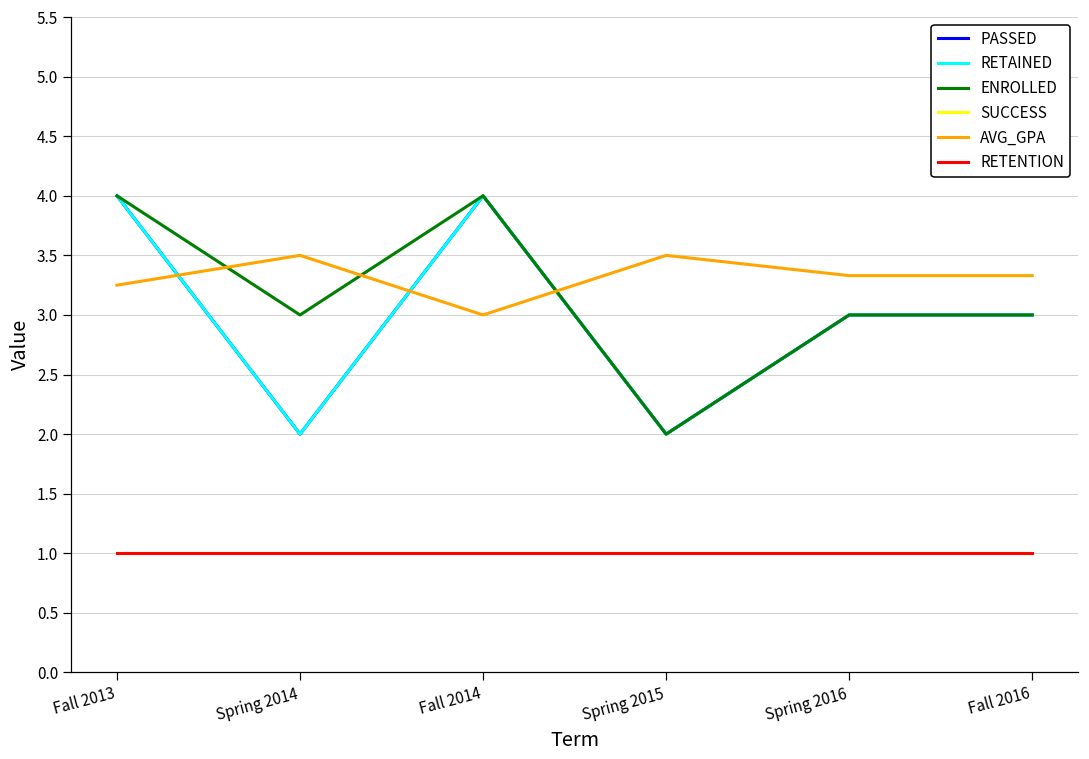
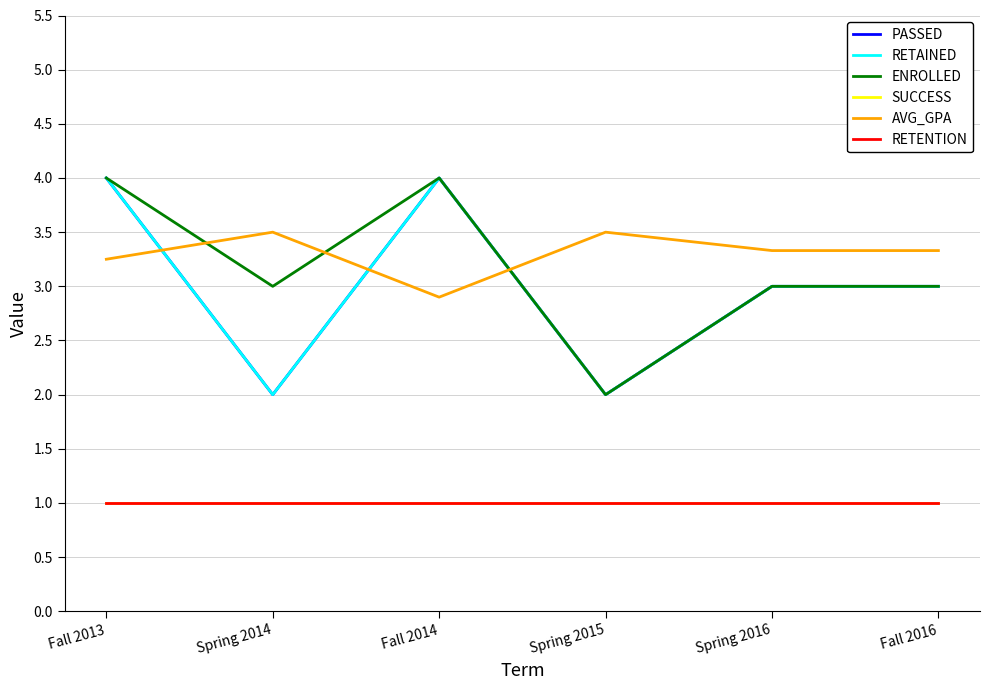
AVG_GPA, Fall 2014: 3.0 -> 2.9
